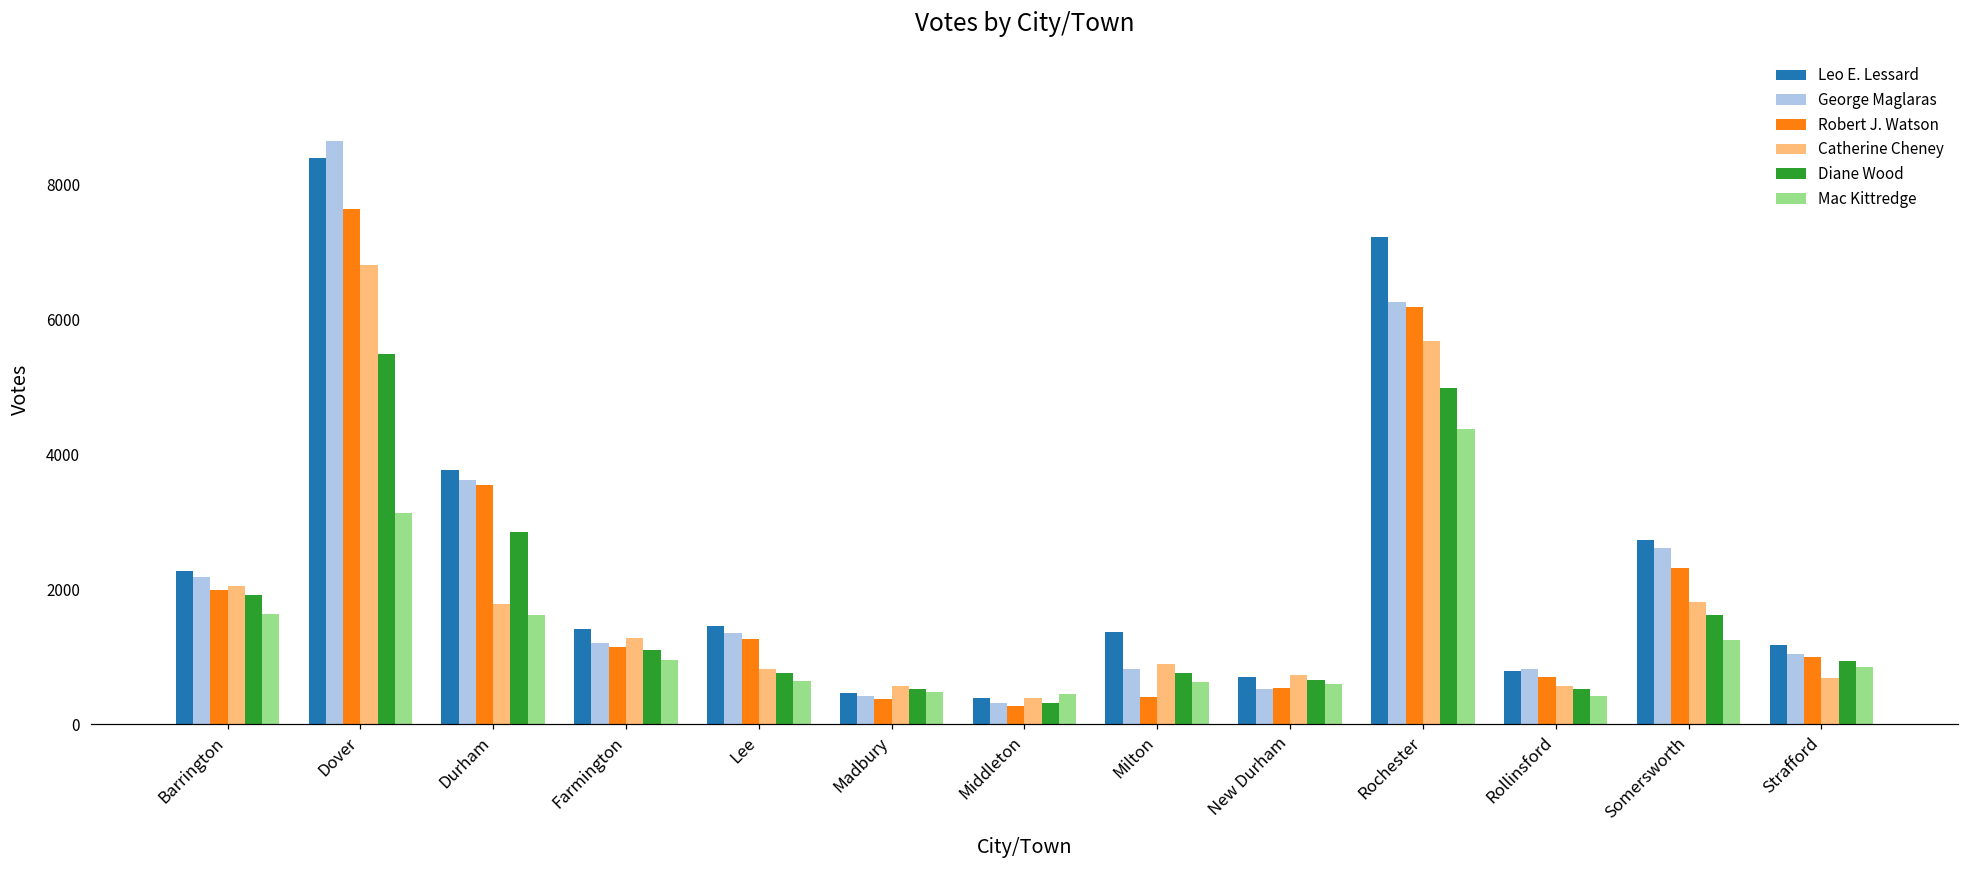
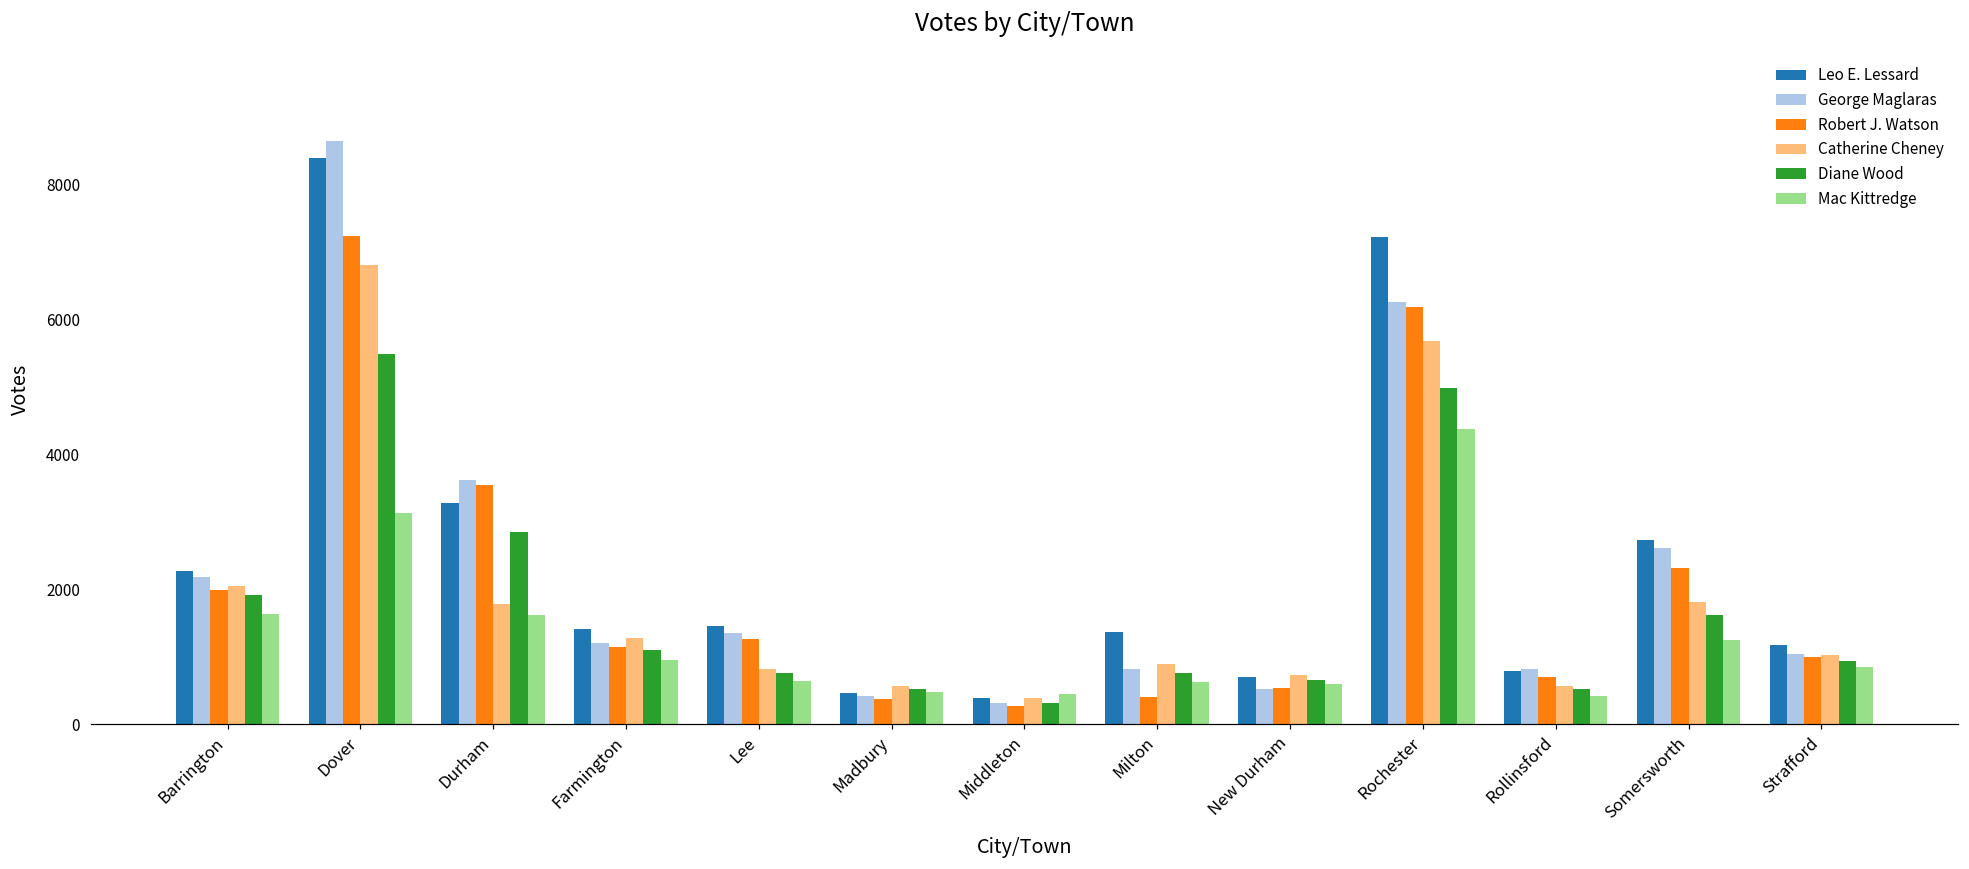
Robert J. Watson, Dover: 7600 -> 7200
Leo E. Lessard, Durham: 3800 -> 3300
Catherine Cheney, Strafford: 700 -> 1000
